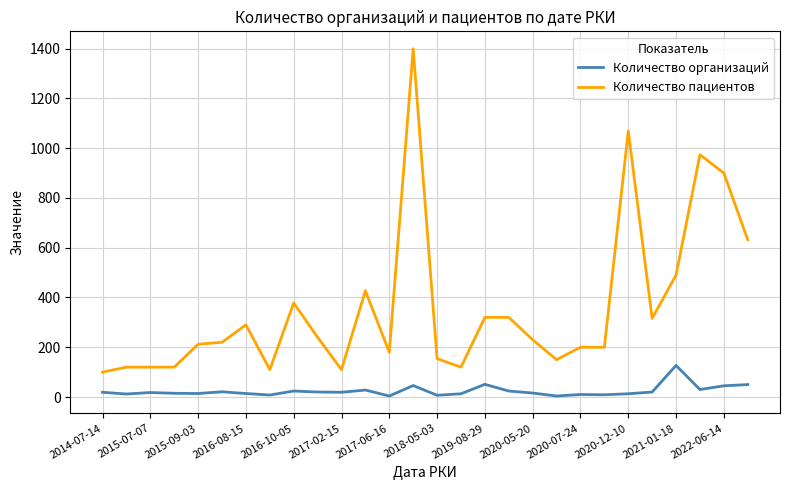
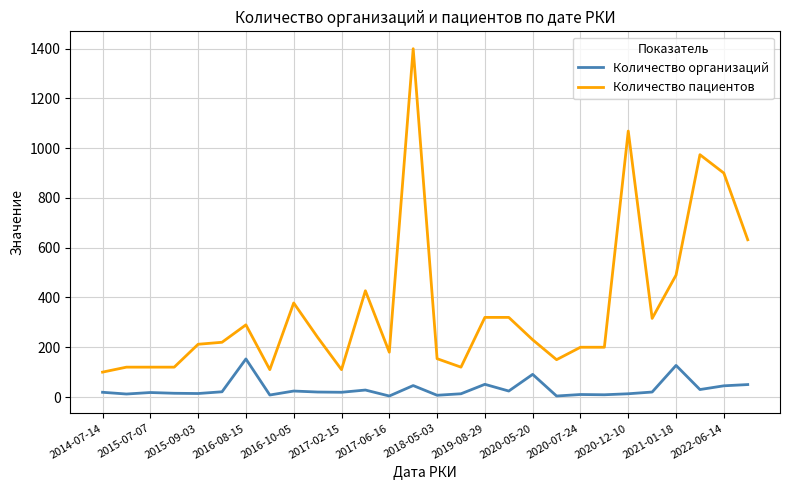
Количество организаций, 2016-08-15: 10 -> 150
Количество организаций, 2020-05-20: 20 -> 90
